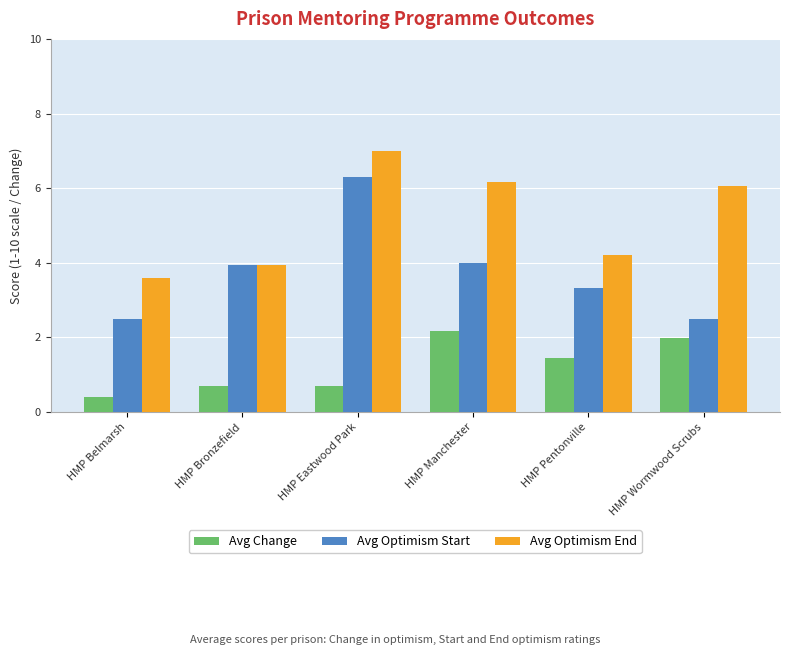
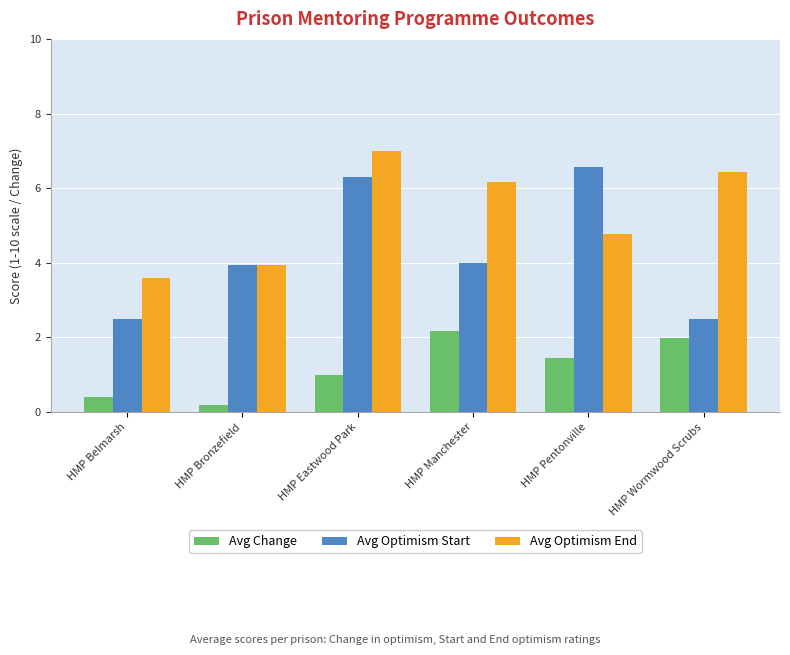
Avg Change, HMP Bronzefield: 0.7 -> 0.2
Avg Change, HMP Eastwood Park: 0.7 -> 1.0
Avg Optimism Start, HMP Pentonville: 3.3 -> 6.6
Avg Optimism End, HMP Pentonville: 4.2 -> 4.8
Avg Optimism End, HMP Wormwood Scrubs: 6.1 -> 6.4
